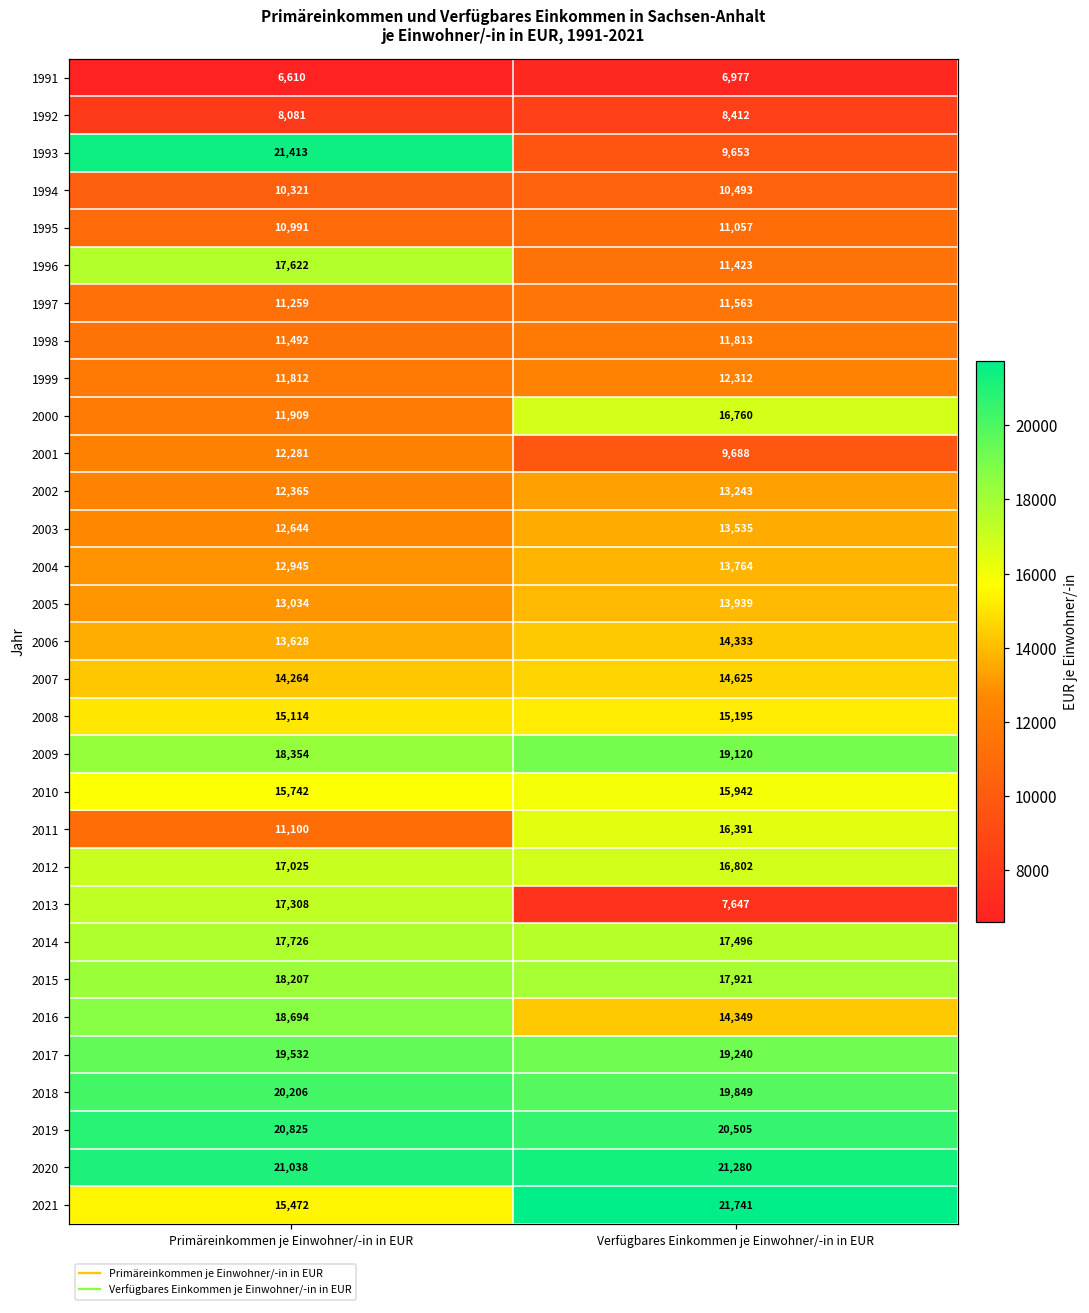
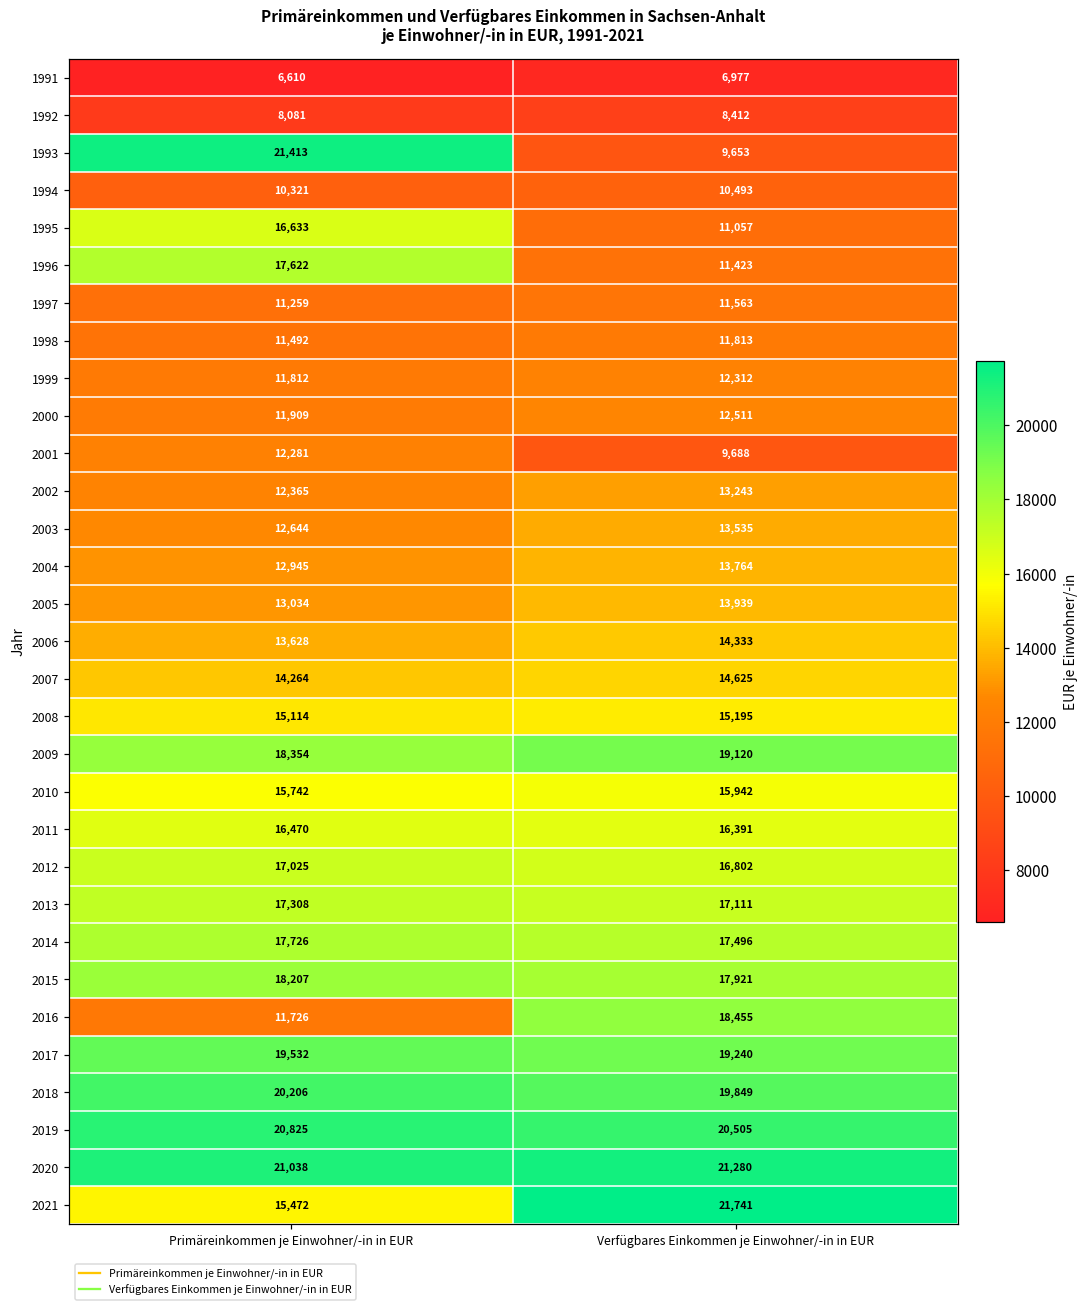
1995, Primäreinkommen je Einwohner/-in in EUR: 10,991 -> 16,633
2000, Verfügbares Einkommen je Einwohner/-in in EUR: 16,760 -> 12,511
2011, Primäreinkommen je Einwohner/-in in EUR: 11,100 -> 16,470
2013, Verfügbares Einkommen je Einwohner/-in in EUR: 7,647 -> 17,111
2016, Primäreinkommen je Einwohner/-in in EUR: 18,694 -> 11,726
2016, Verfügbares Einkommen je Einwohner/-in in EUR: 14,349 -> 18,455
